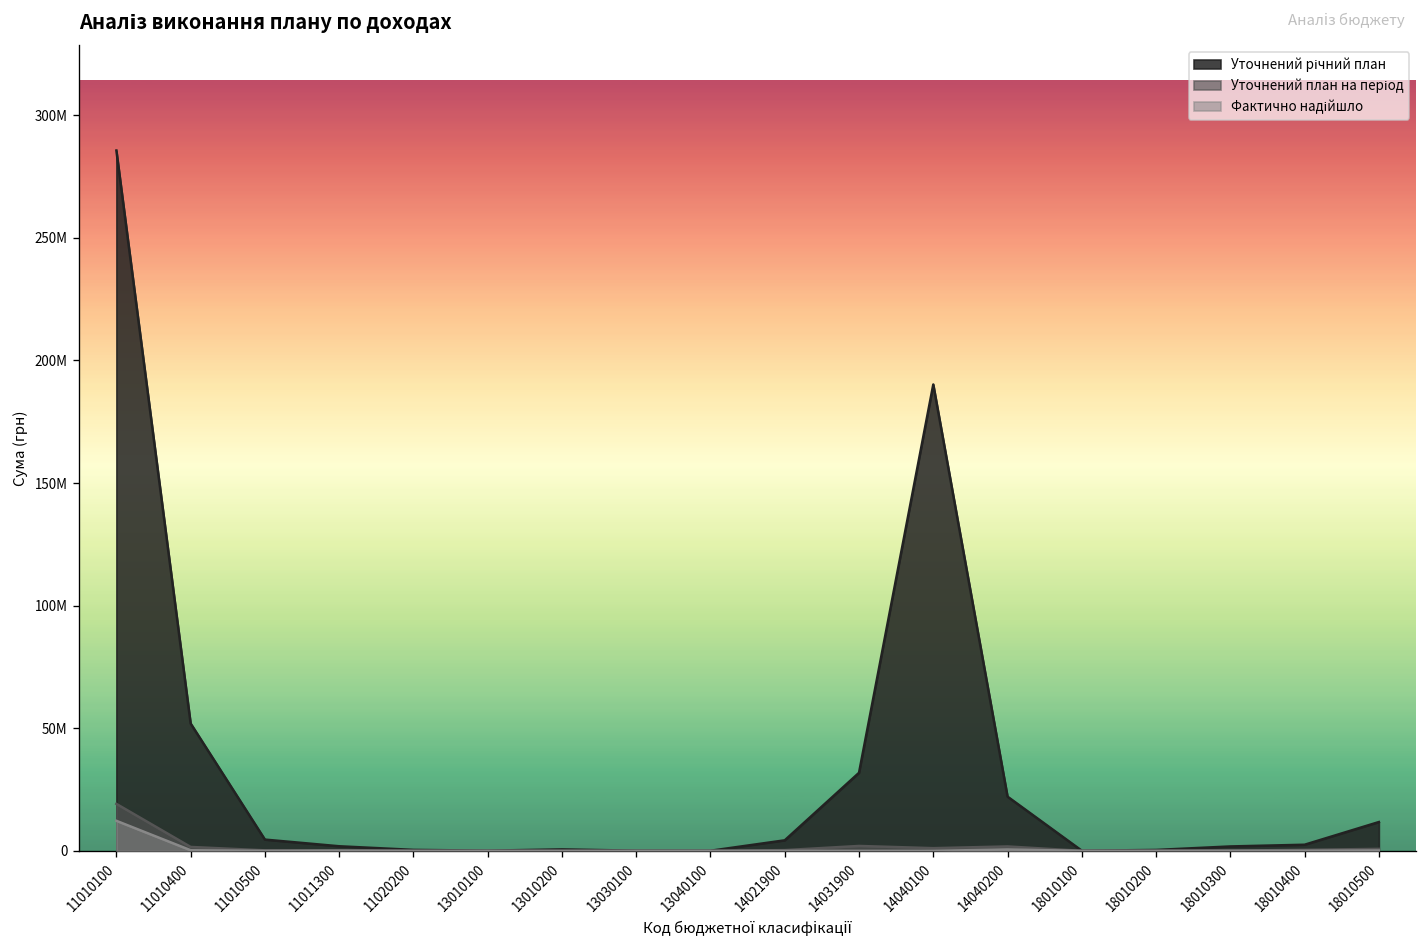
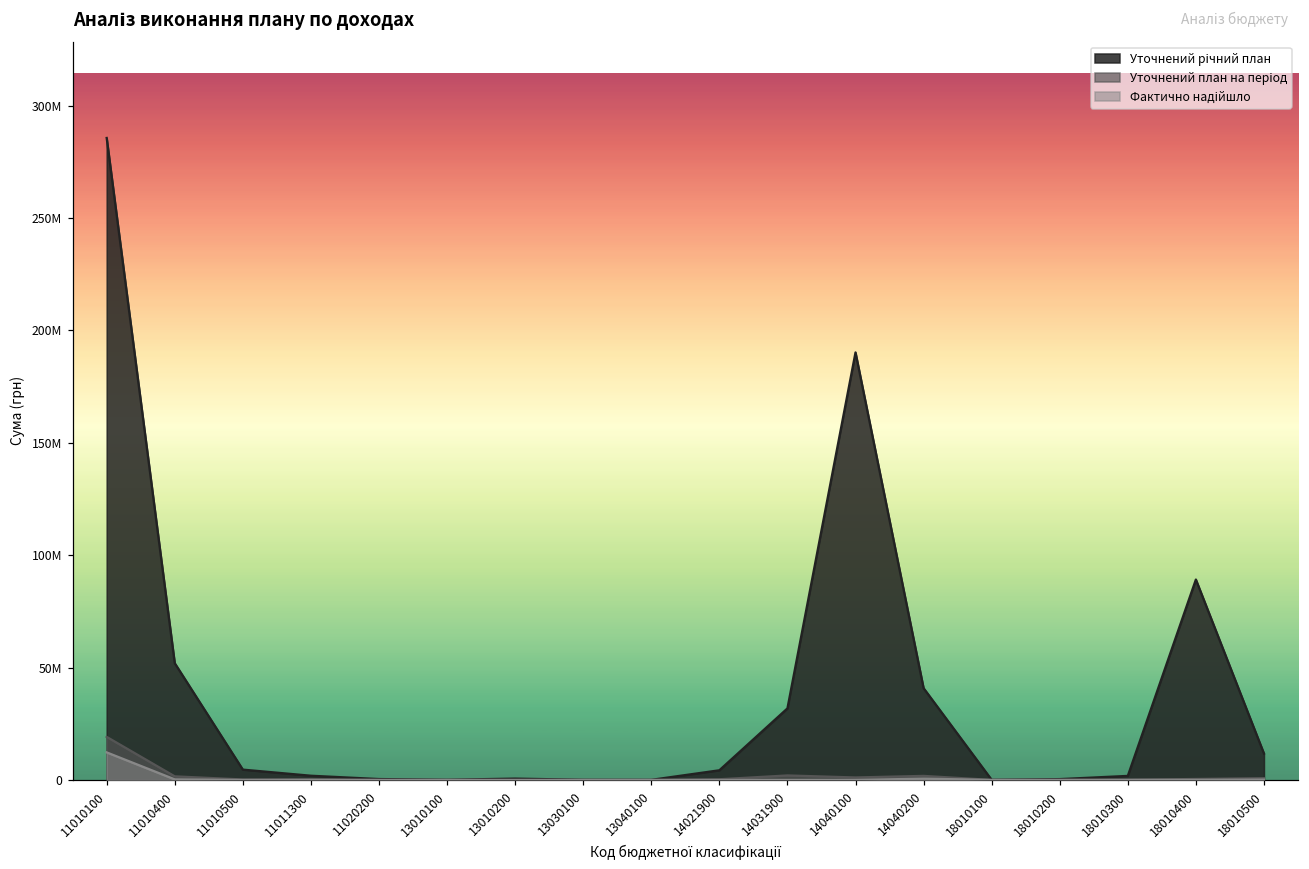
Уточнений річний план, 14040200: 22000000 -> 41000000
Уточнений річний план, 18010400: 3000000 -> 89000000
